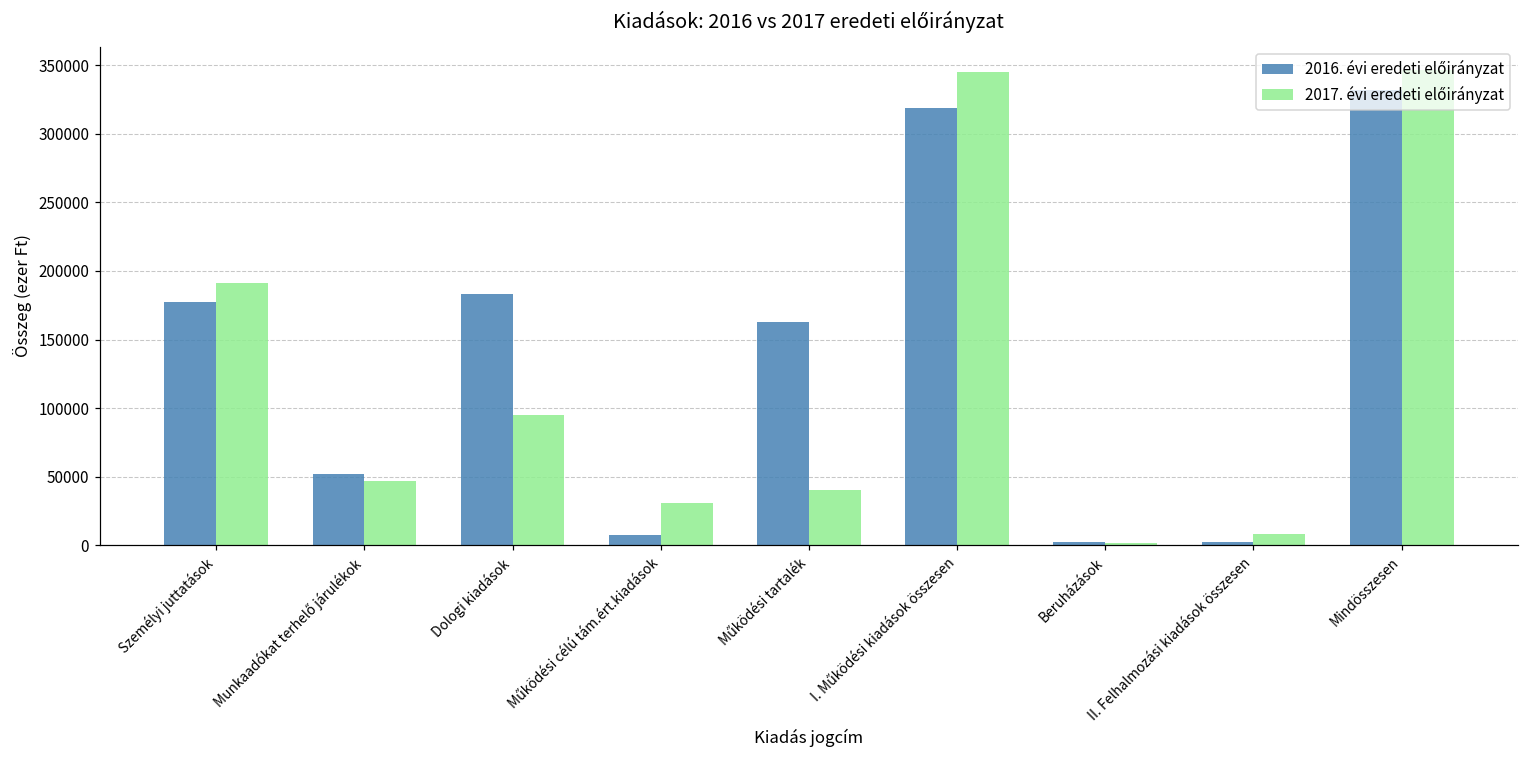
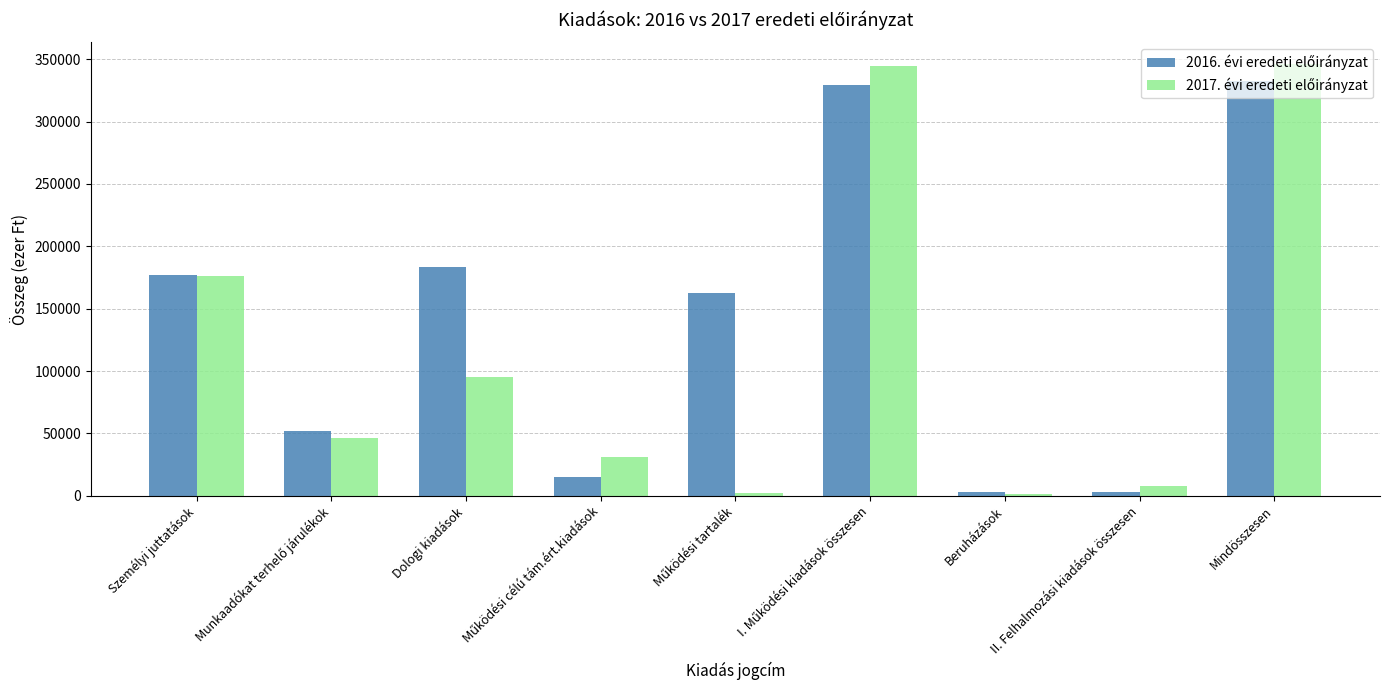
2017. évi eredeti előirányzat, Személyi juttatások: 191000 -> 176000
2016. évi eredeti előirányzat, Működési célú tám.ért.kiadások: 7000 -> 15000
2017. évi eredeti előirányzat, Működési tartalék: 40000 -> 2000
2016. évi eredeti előirányzat, I. Működési kiadások összesen: 319000 -> 330000
